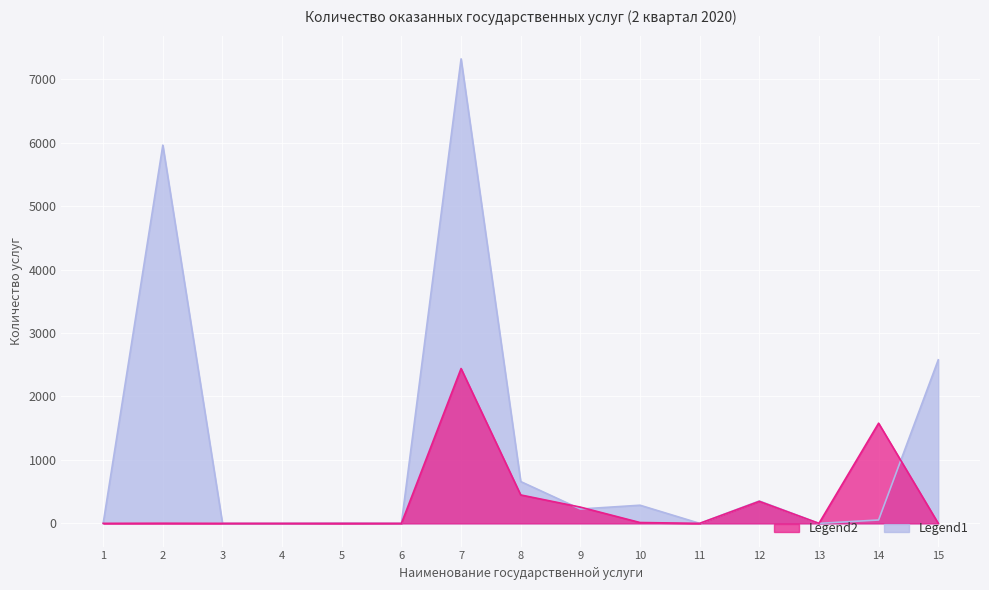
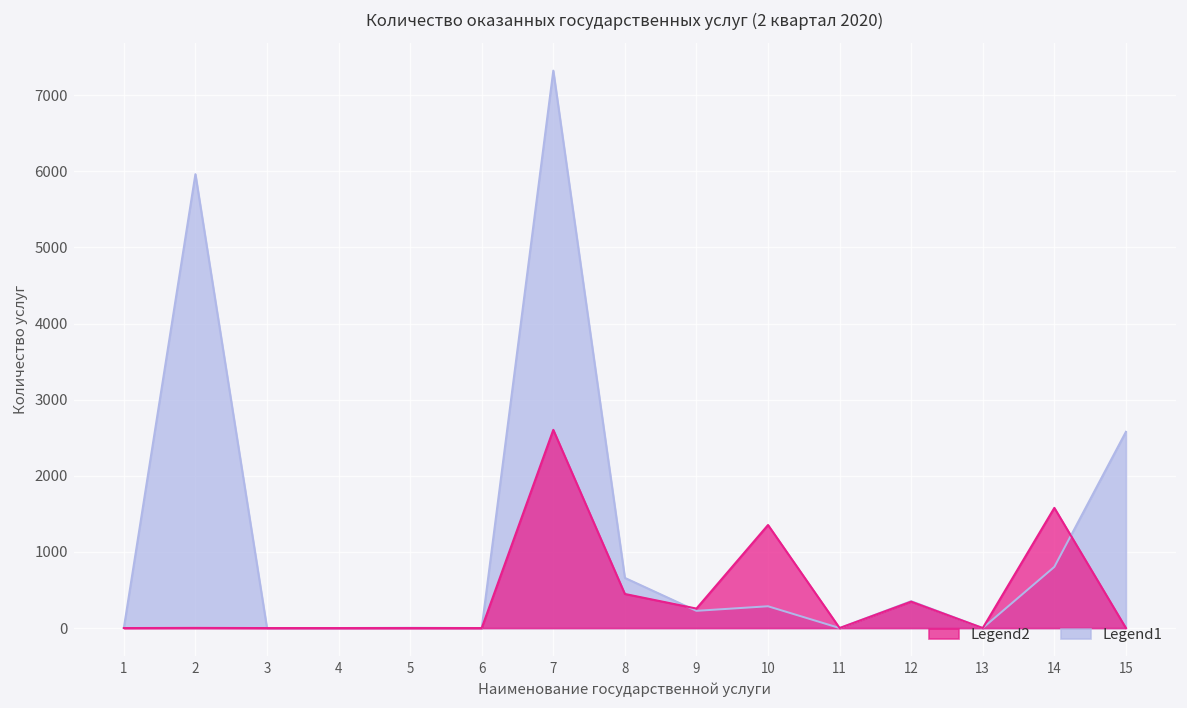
Legend2, 7: 2400 -> 2600
Legend2, 10: 0 -> 1400
Legend1, 14: 100 -> 800
